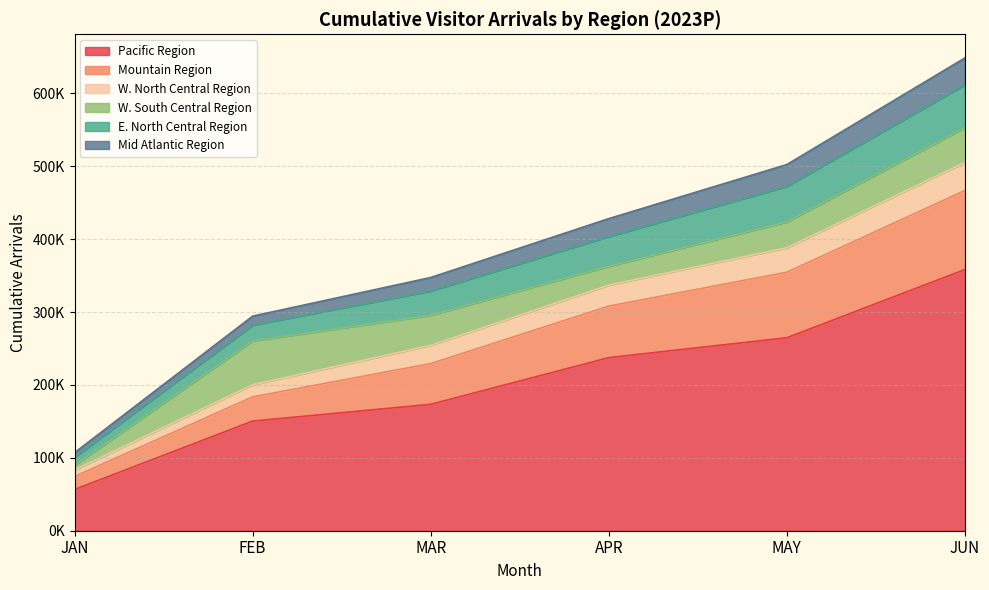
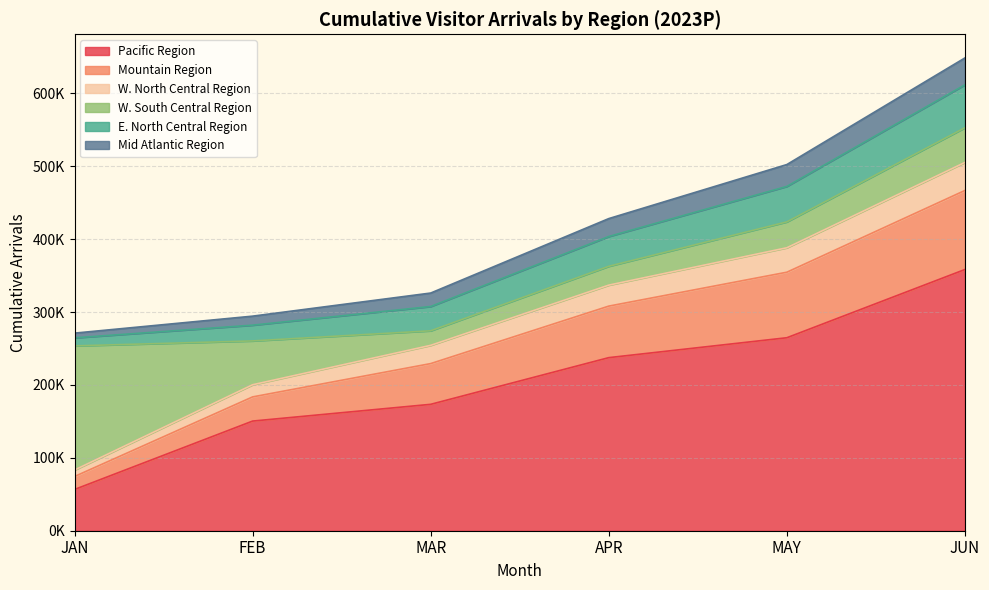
W. South Central Region, JAN: 10000 -> 170000
W. South Central Region, MAR: 40000 -> 20000
